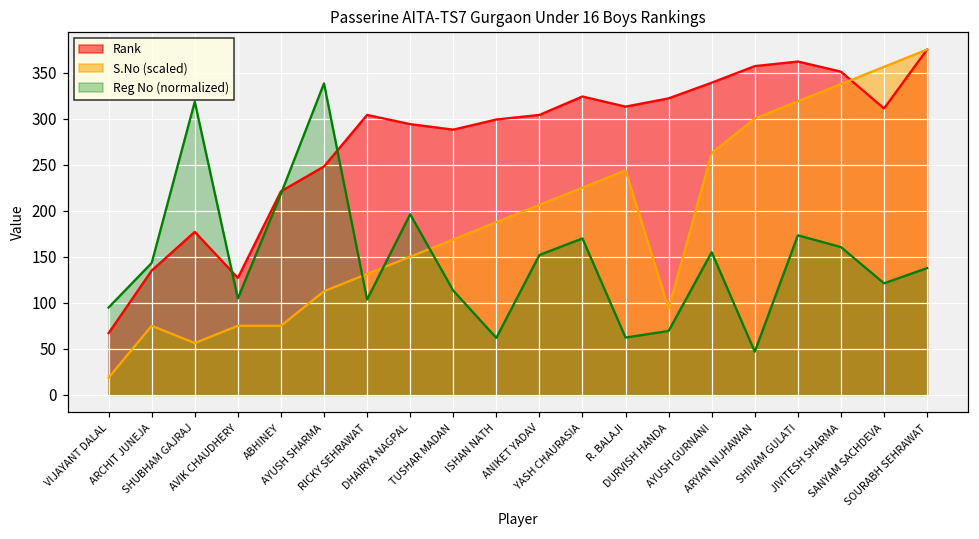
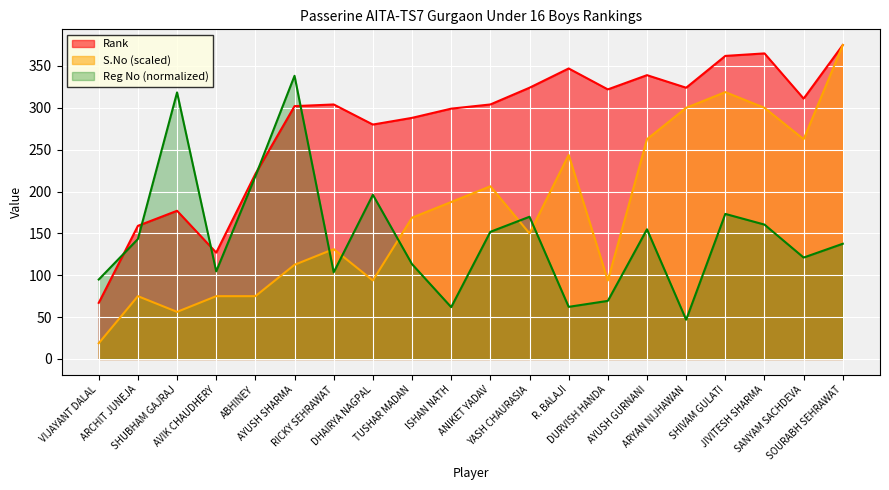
Rank, ARCHIT JUNEJA: 140 -> 160
Rank, AYUSH SHARMA: 250 -> 300
Rank, DHAIRYA NAGPAL: 290 -> 280
S.No (scaled), DHAIRYA NAGPAL: 150 -> 90
S.No (scaled), YASH CHAURASIA: 230 -> 150
Rank, R. BALAJI: 310 -> 350
Rank, ARYAN NIJHAWAN: 360 -> 320
Rank, JIVITESH SHARMA: 350 -> 370
S.No (scaled), JIVITESH SHARMA: 340 -> 300
S.No (scaled), SANYAM SACHDEVA: 360 -> 260
